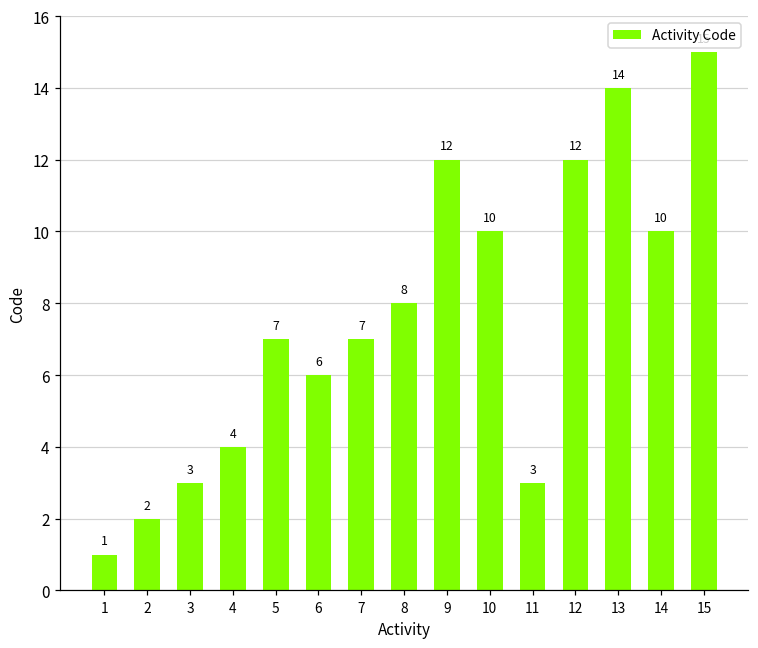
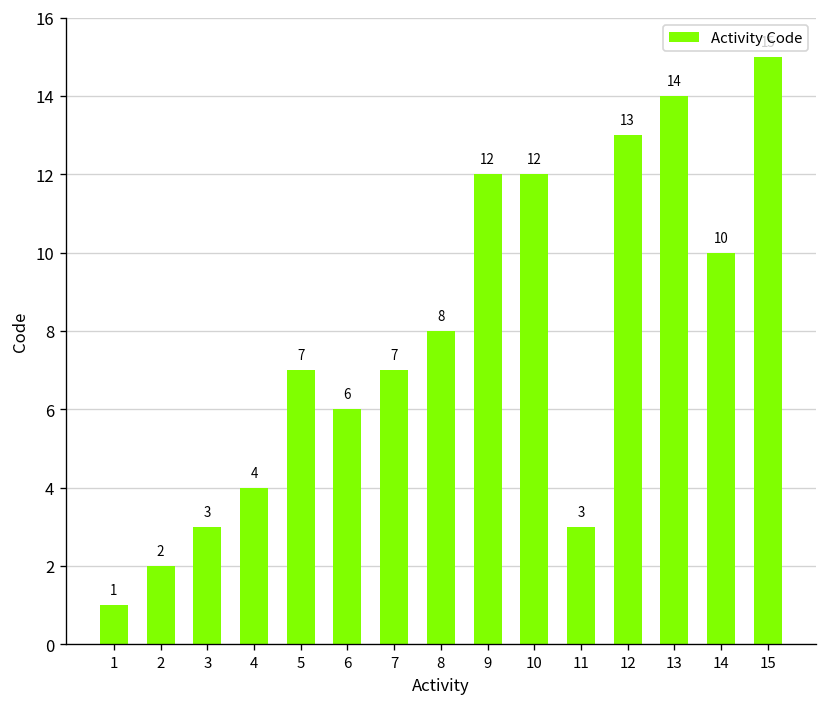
10: 10 -> 12
12: 12 -> 13
